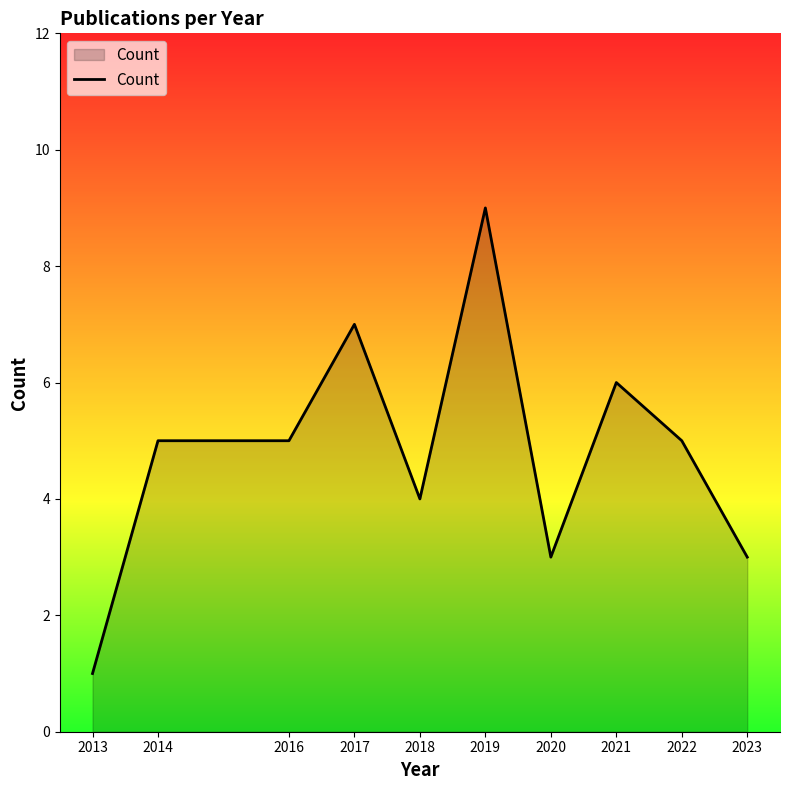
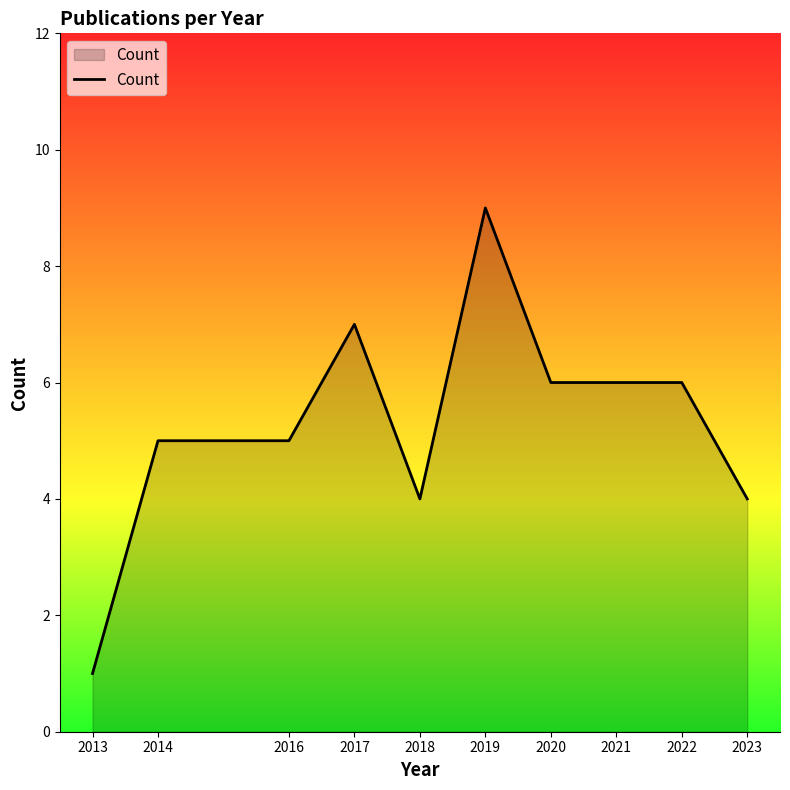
2020: 3 -> 6
2022: 5 -> 6
2023: 3 -> 4
